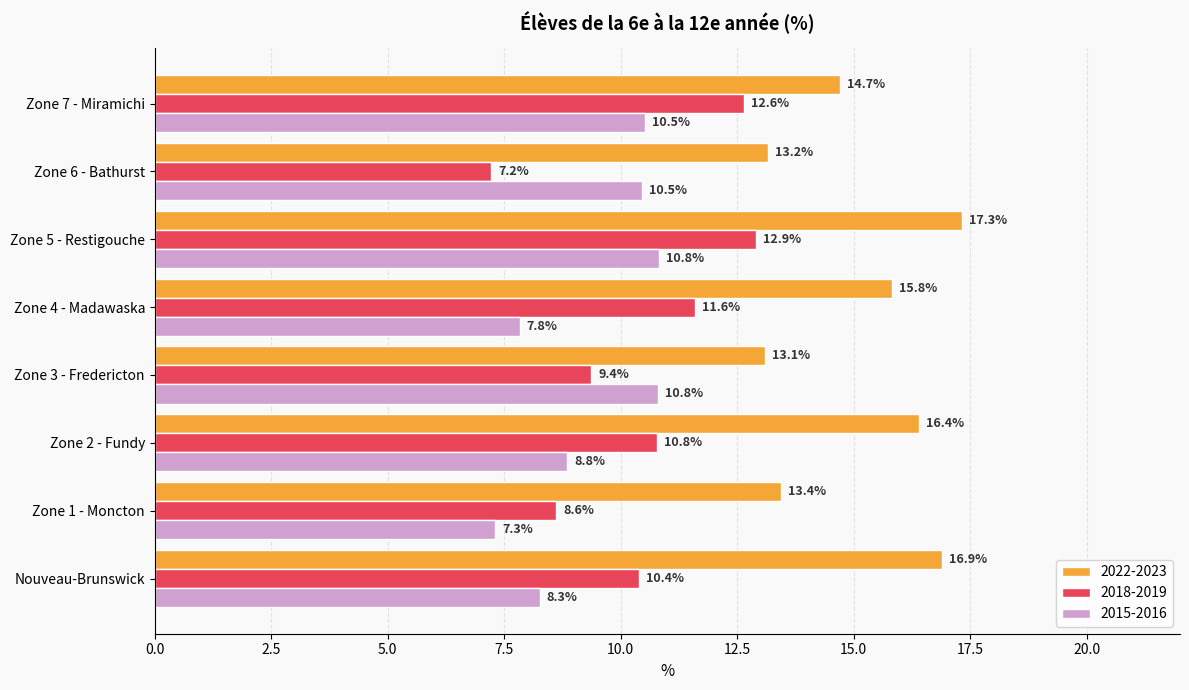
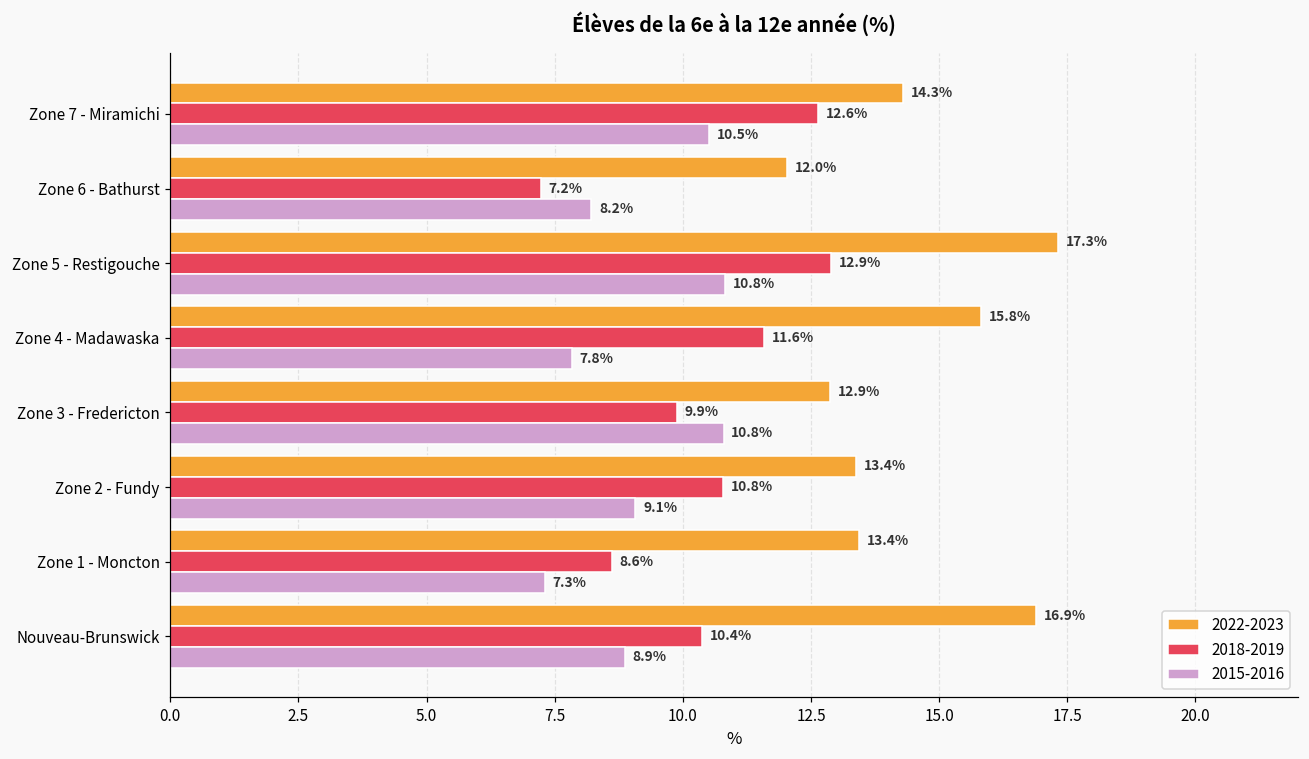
2022-2023, Zone 7 - Miramichi: 14.7% -> 14.3%
2022-2023, Zone 6 - Bathurst: 13.2% -> 12.0%
2015-2016, Zone 6 - Bathurst: 10.5% -> 8.2%
2022-2023, Zone 3 - Fredericton: 13.1% -> 12.9%
2018-2019, Zone 3 - Fredericton: 9.4% -> 9.9%
2022-2023, Zone 2 - Fundy: 16.4% -> 13.4%
2015-2016, Zone 2 - Fundy: 8.8% -> 9.1%
2015-2016, Nouveau-Brunswick: 8.3% -> 8.9%
